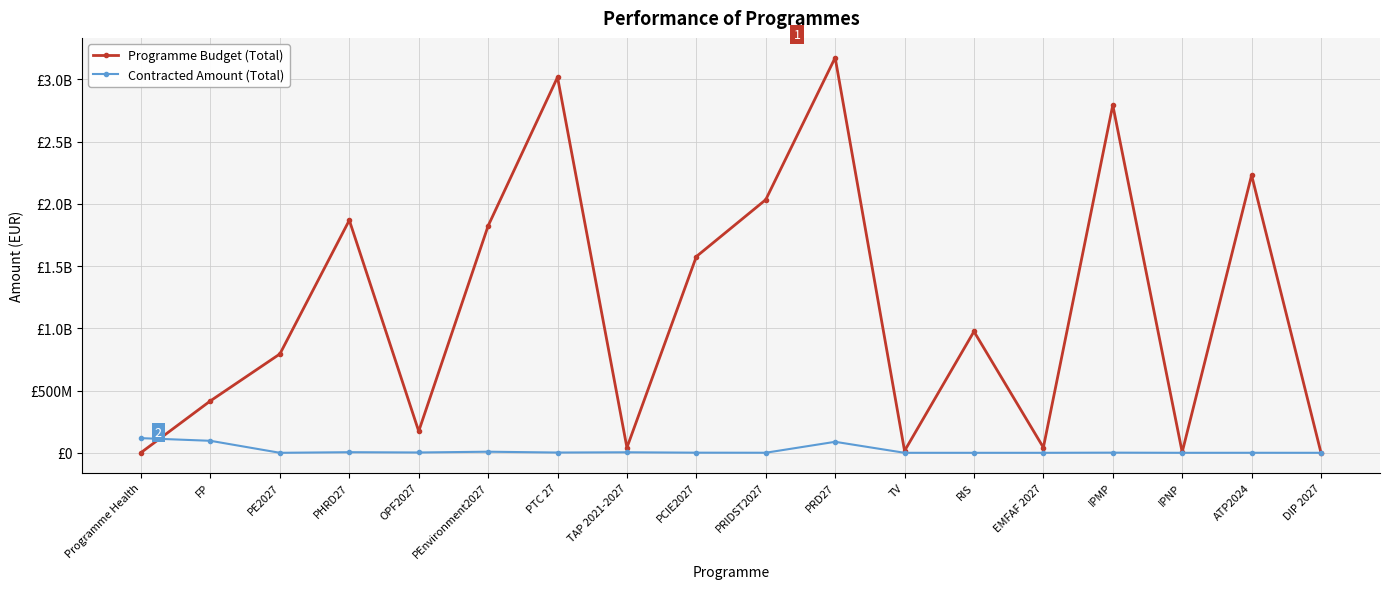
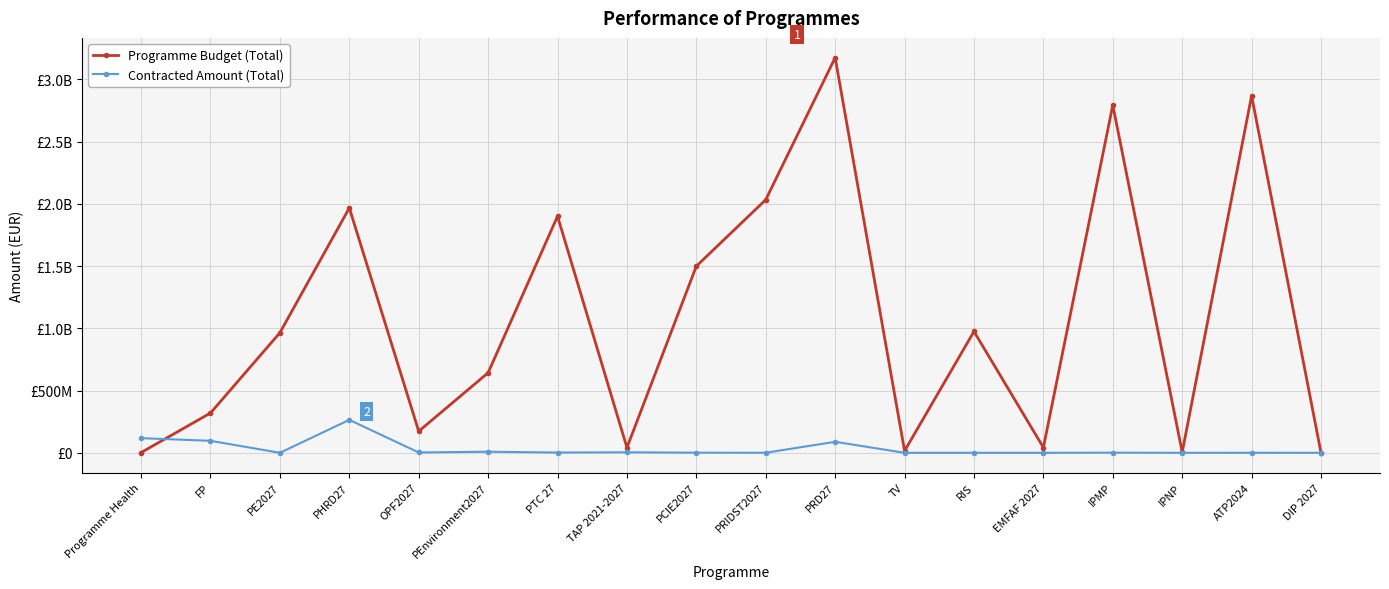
Programme Budget (Total), FP: £420000000 -> £320000000
Programme Budget (Total), PE2027: £790000000 -> £960000000
Programme Budget (Total), PHRD27: £1870000000 -> £1970000000
Contracted Amount (Total), PHRD27: £0 -> £260000000
Programme Budget (Total), PEnvironment2027: £1820000000 -> £640000000
Programme Budget (Total), PTC 27: £3020000000 -> £1900000000
Programme Budget (Total), PCIE2027: £1580000000 -> £1500000000
Programme Budget (Total), ATP2024: £2230000000 -> £2870000000
